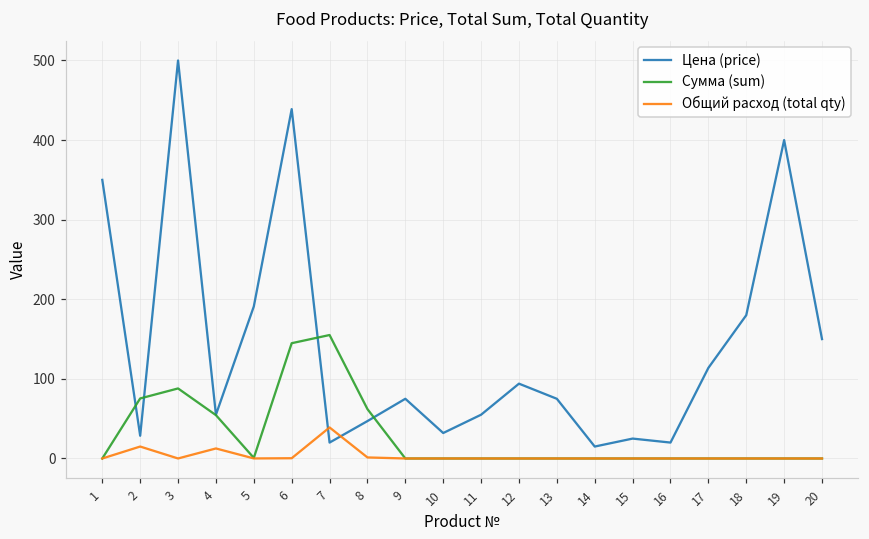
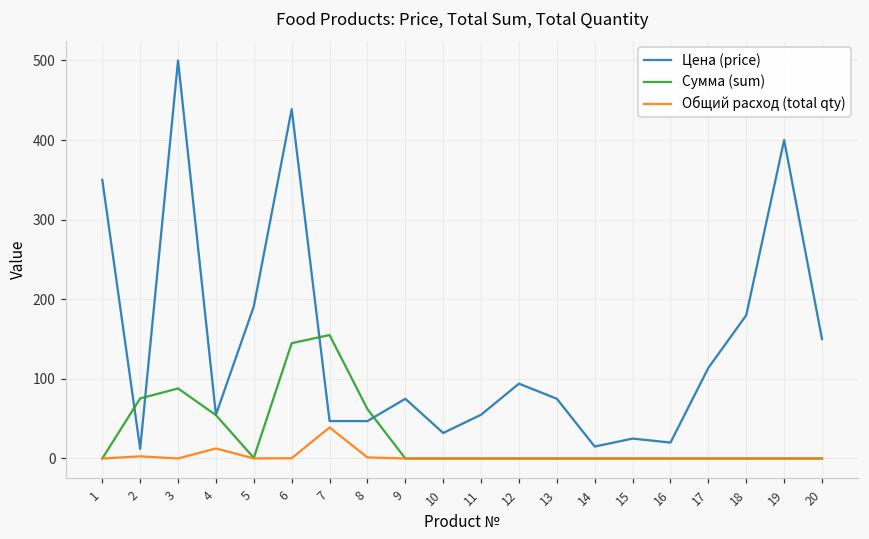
Цена (price), 2: 30 -> 10
Общий расход (total qty), 2: 20 -> 0
Цена (price), 7: 20 -> 50
